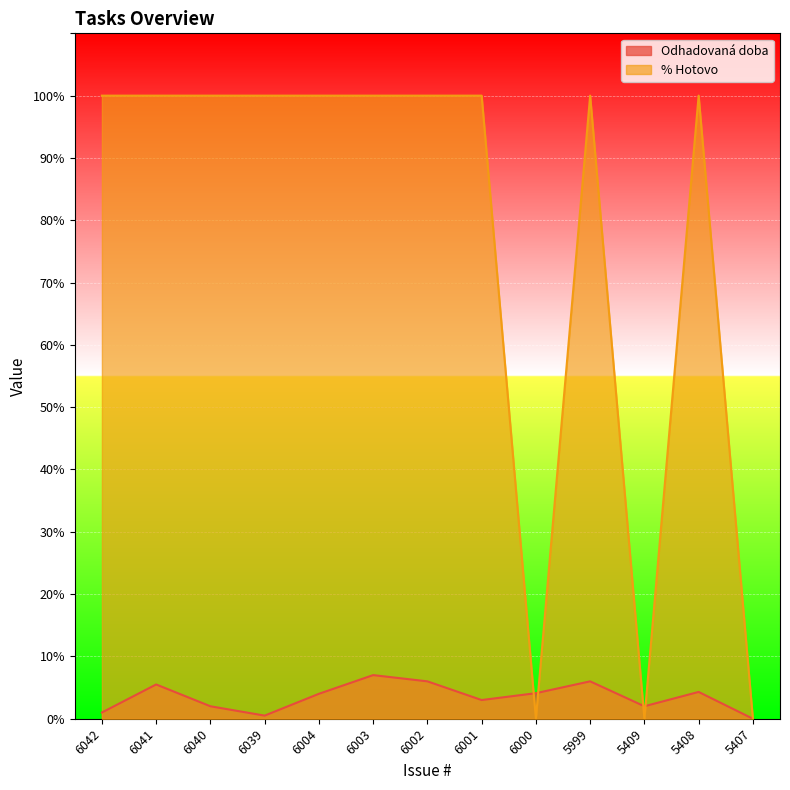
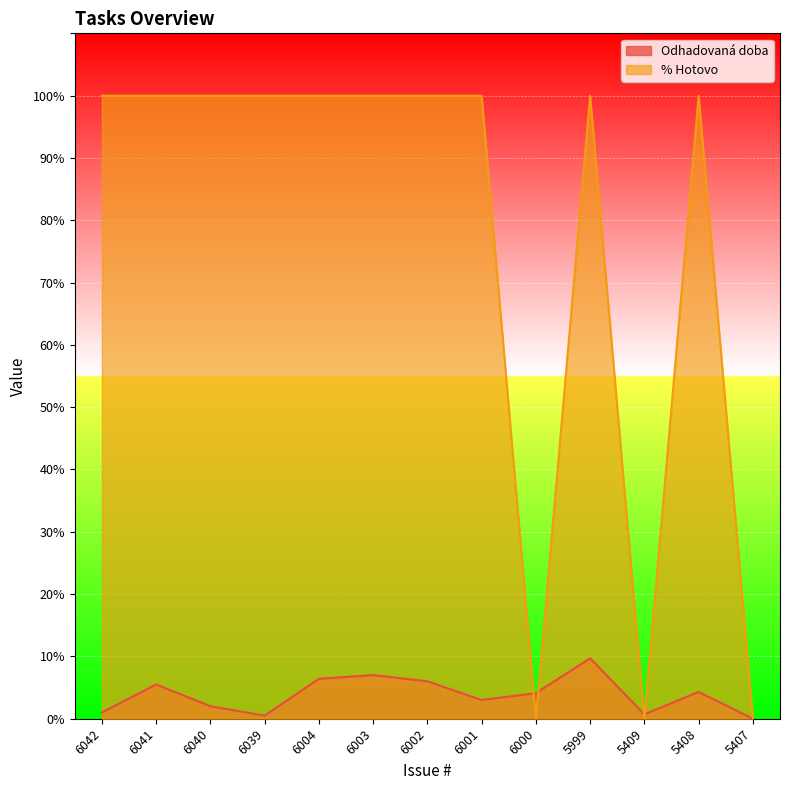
Odhadovaná doba, 6004: 4% -> 6%
Odhadovaná doba, 5999: 6% -> 10%
Odhadovaná doba, 5409: 2% -> 1%
